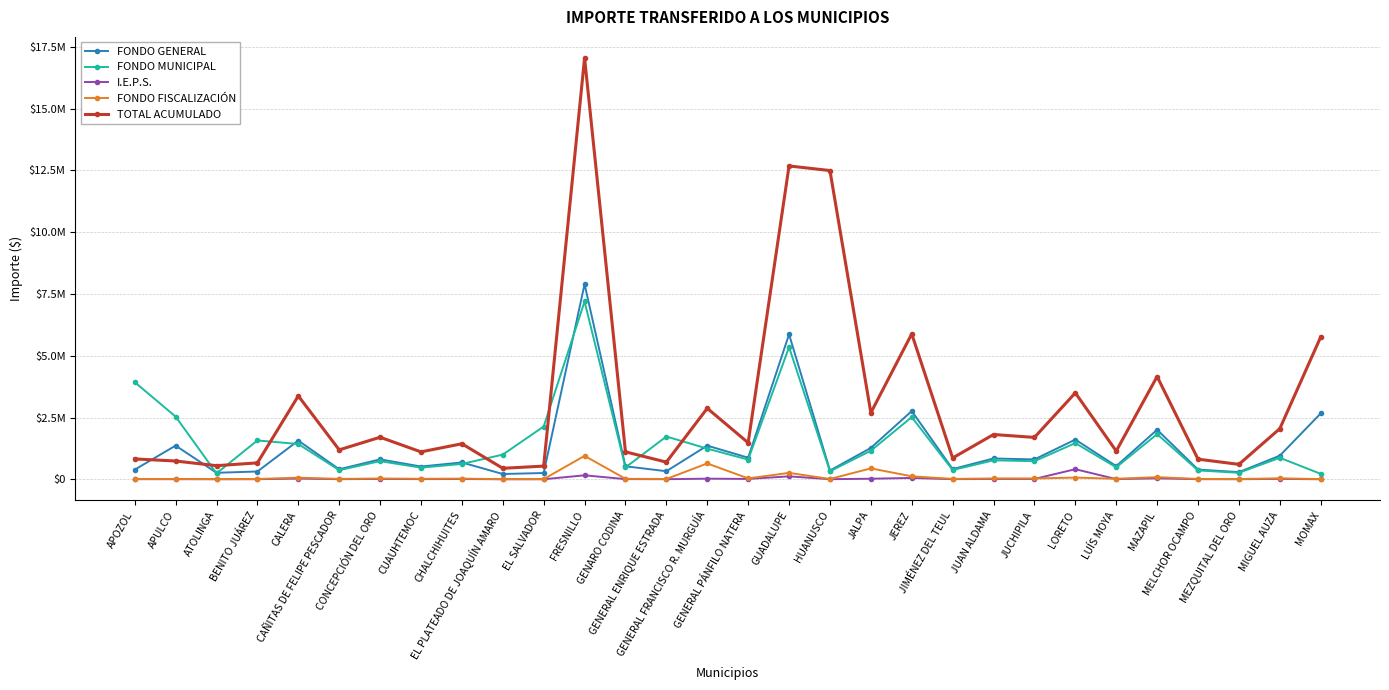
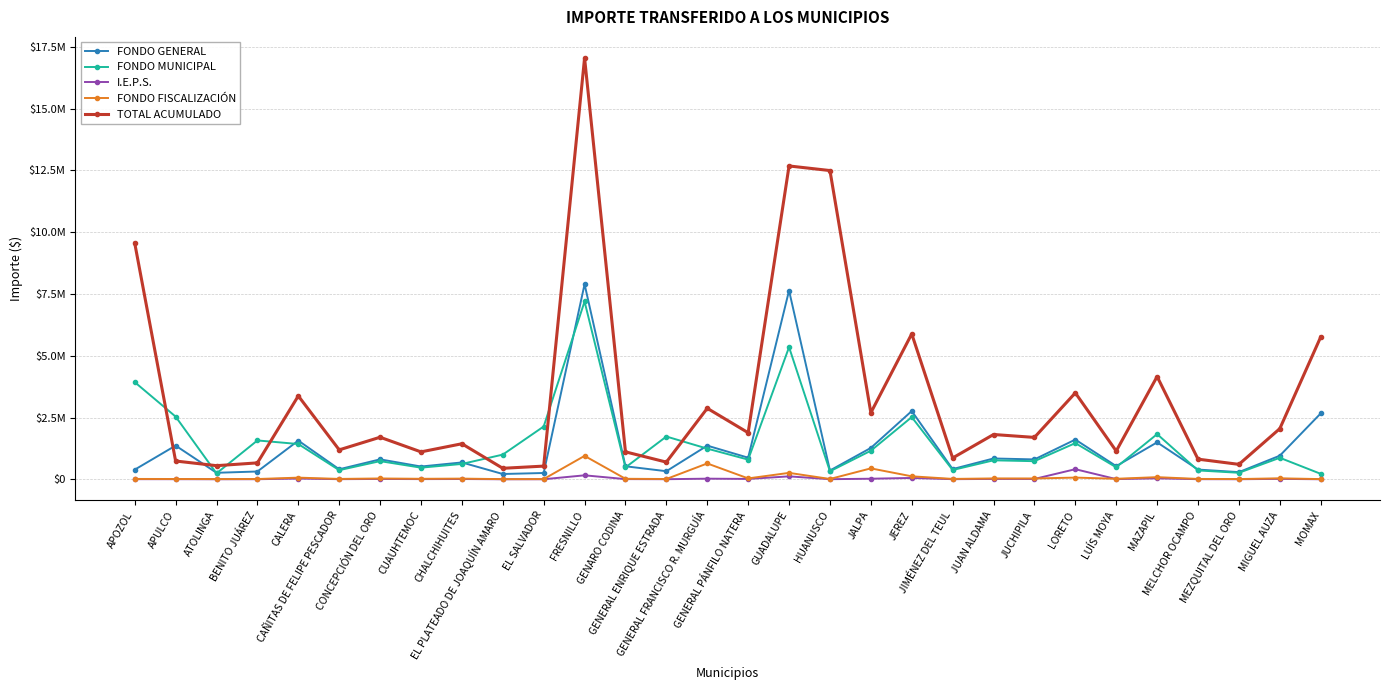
TOTAL ACUMULADO, APOZOL: $800000 -> $9600000
TOTAL ACUMULADO, GENERAL PÁNFILO NATERA: $1500000 -> $1900000
FONDO GENERAL, GUADALUPE: $5900000 -> $7600000
FONDO GENERAL, MAZAPIL: $2000000 -> $1500000
